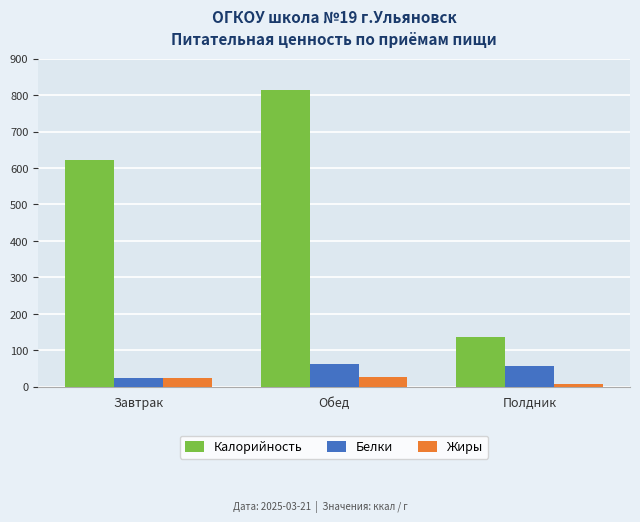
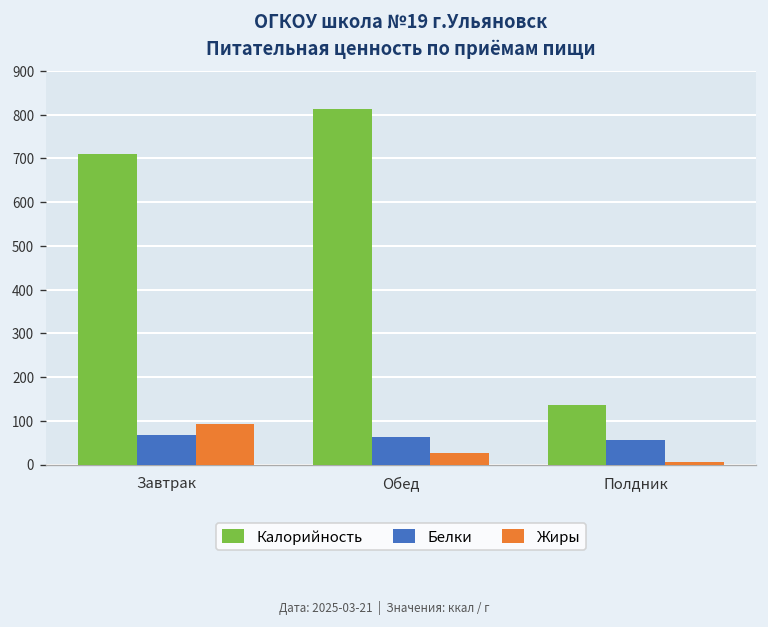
Калорийность, Завтрак: 620 -> 710
Белки, Завтрак: 20 -> 70
Жиры, Завтрак: 20 -> 90
